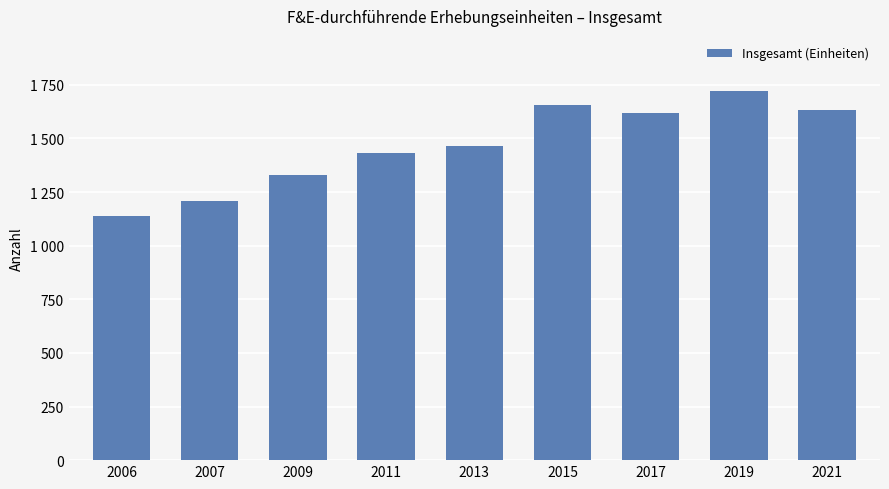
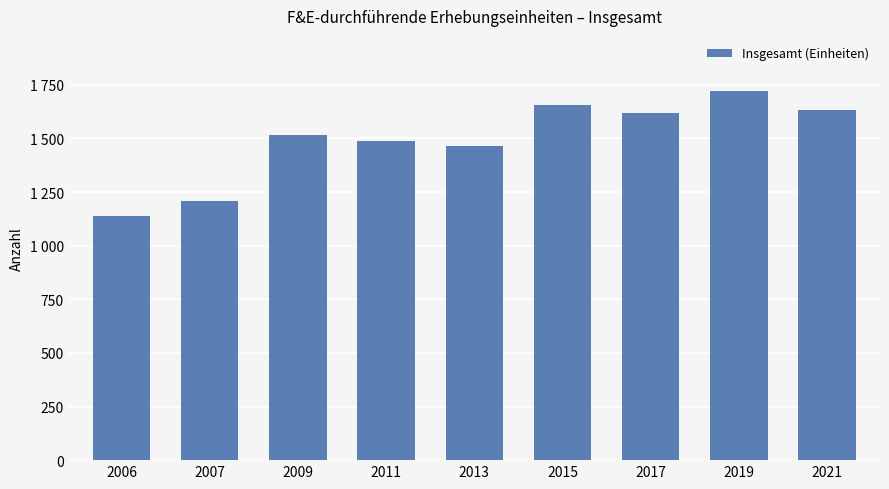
2009: 1330 -> 1510
2011: 1430 -> 1490
